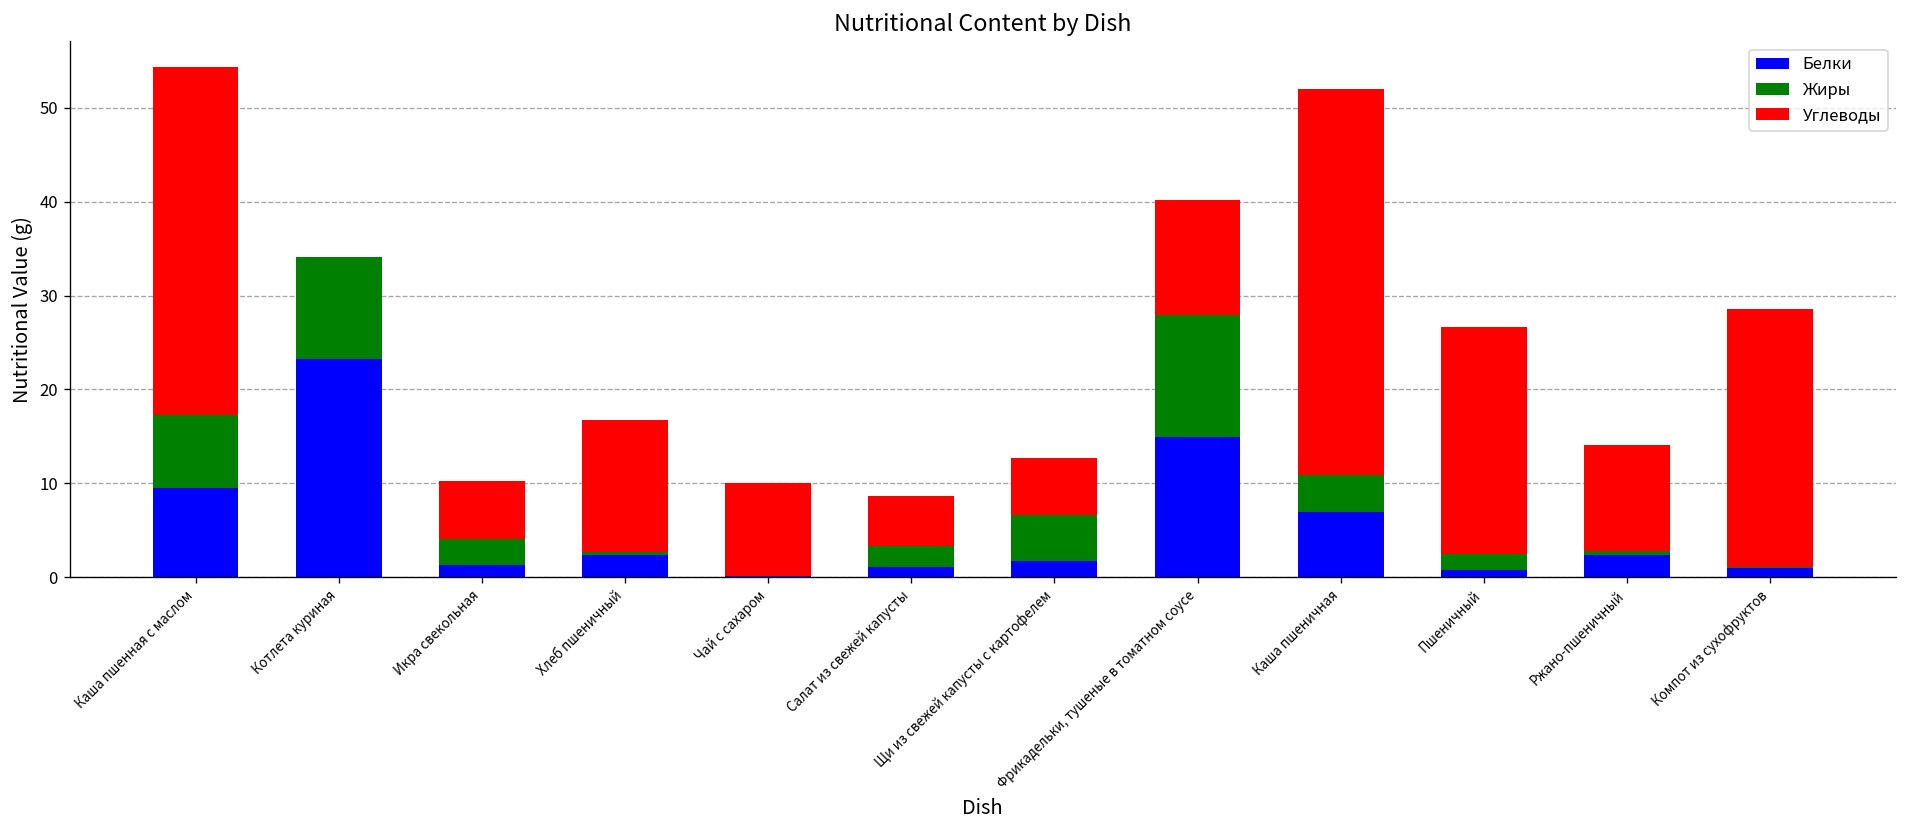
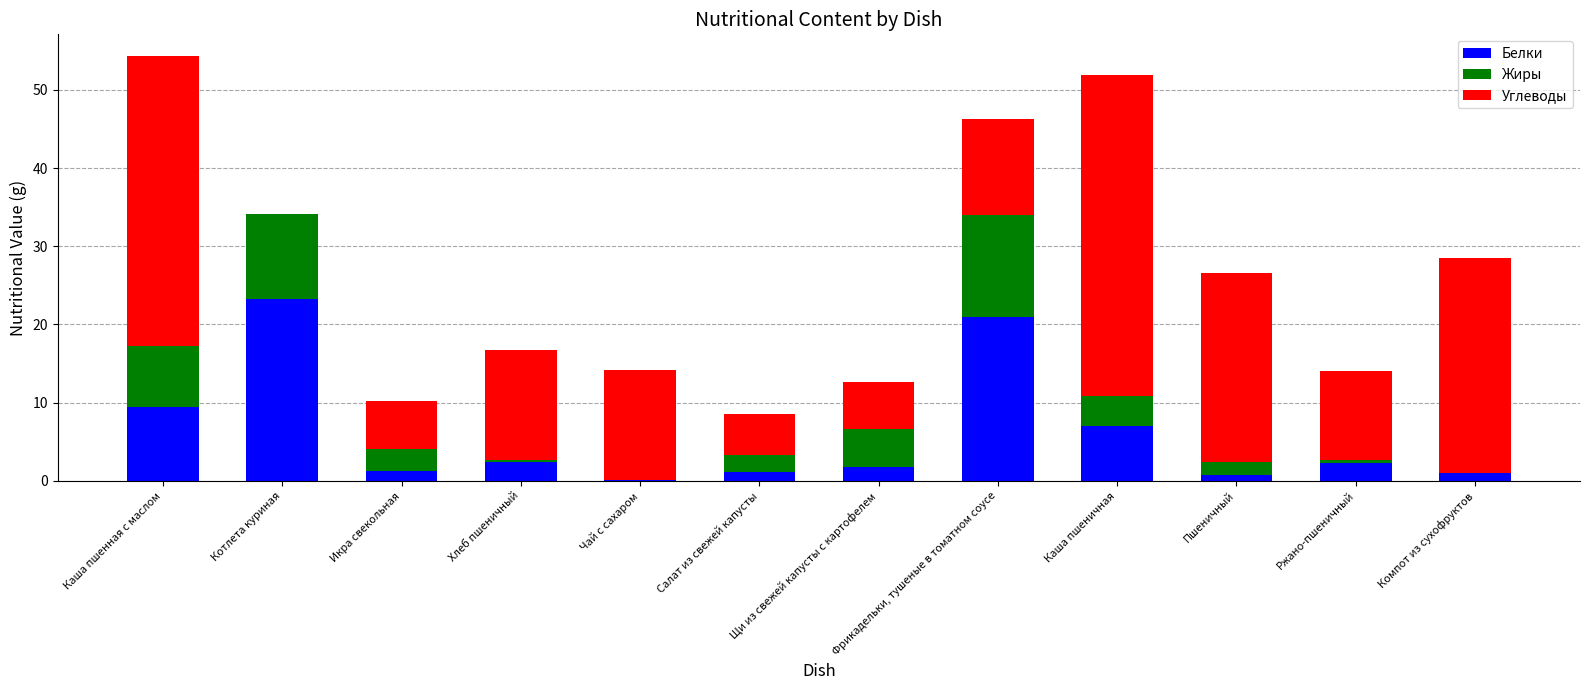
Углеводы, Чай с сахаром: 10 -> 14
Белки, Фрикадельки, тушеные в томатном соусе: 15 -> 21
